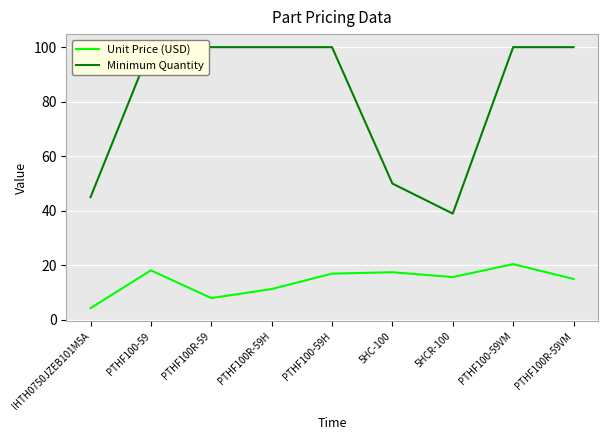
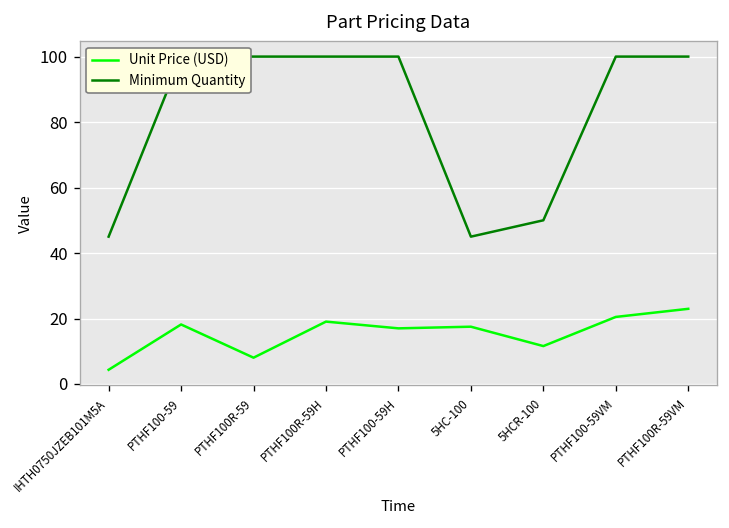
Unit Price (USD), PTHF100R-59H: 11 -> 19
Minimum Quantity, 5HC-100: 50 -> 45
Unit Price (USD), 5HCR-100: 16 -> 12
Minimum Quantity, 5HCR-100: 39 -> 50
Unit Price (USD), PTHF100R-59VM: 15 -> 23
